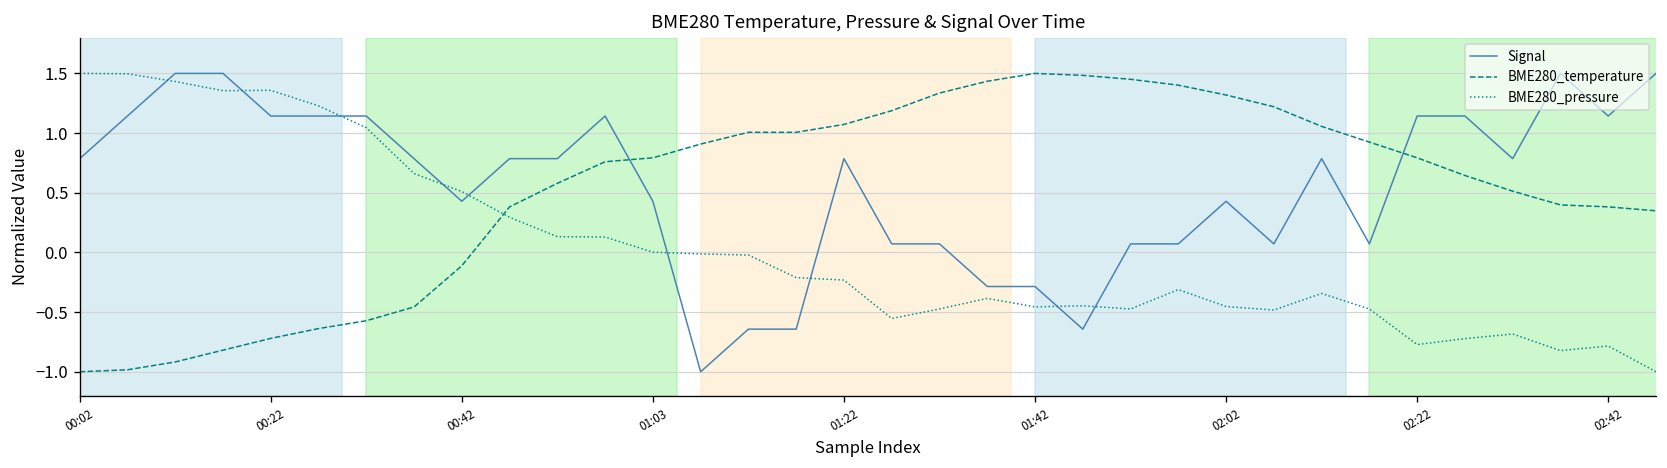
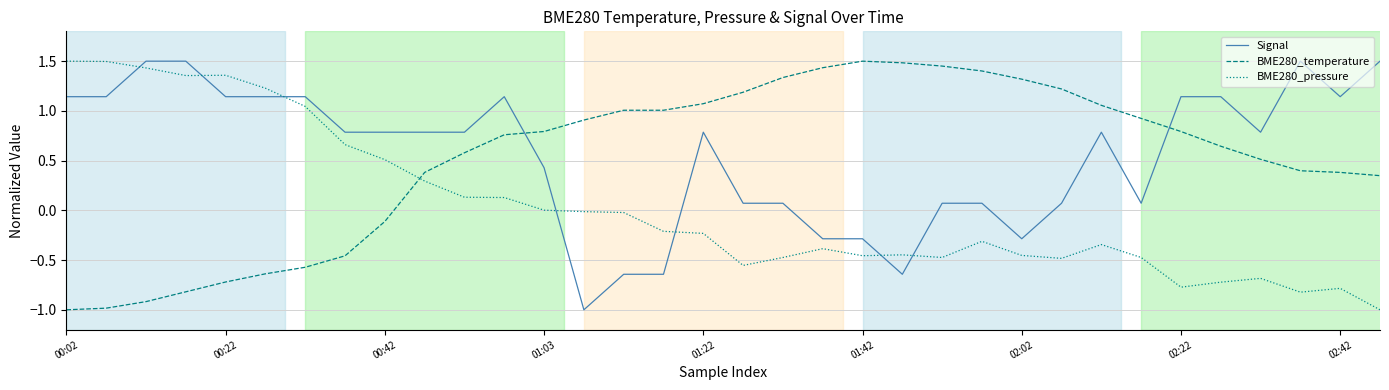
Signal, 00:02: 0.8 -> 1.1
Signal, 00:42: 0.4 -> 0.8
Signal, 02:02: 0.4 -> -0.3
